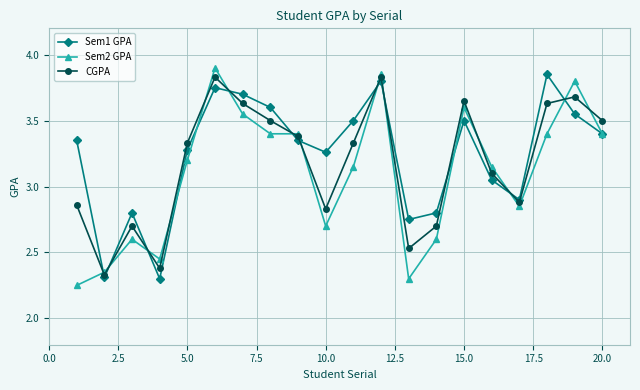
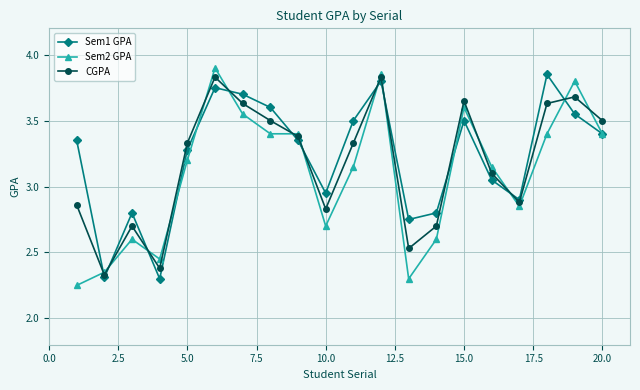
Sem1 GPA, 10.0: 3.26 -> 2.95
